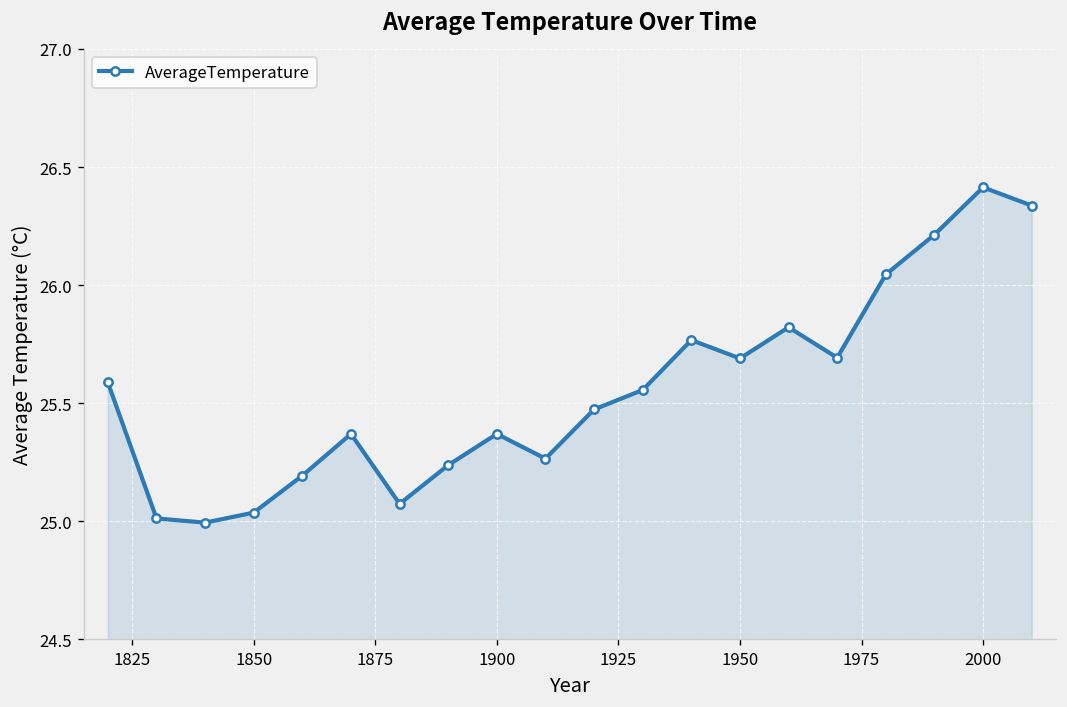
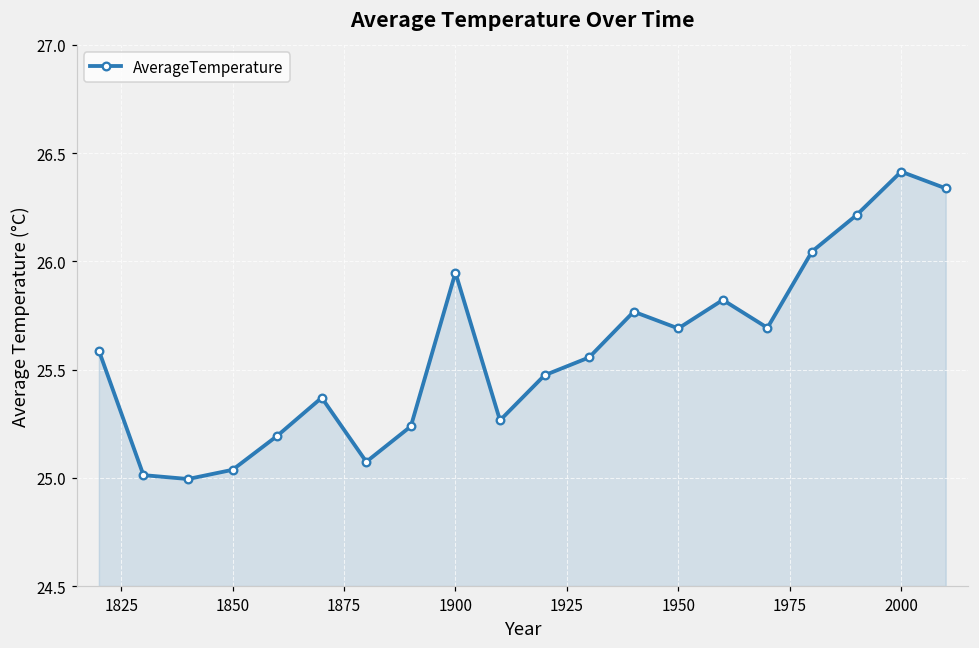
1900: 25.37 -> 25.95
